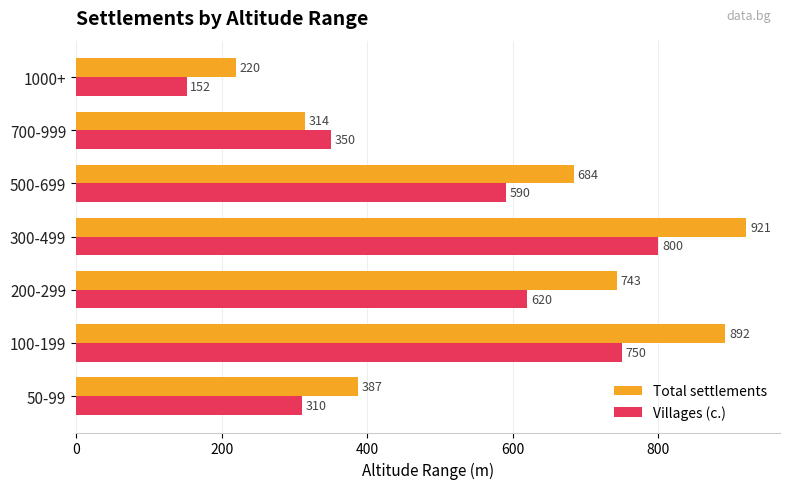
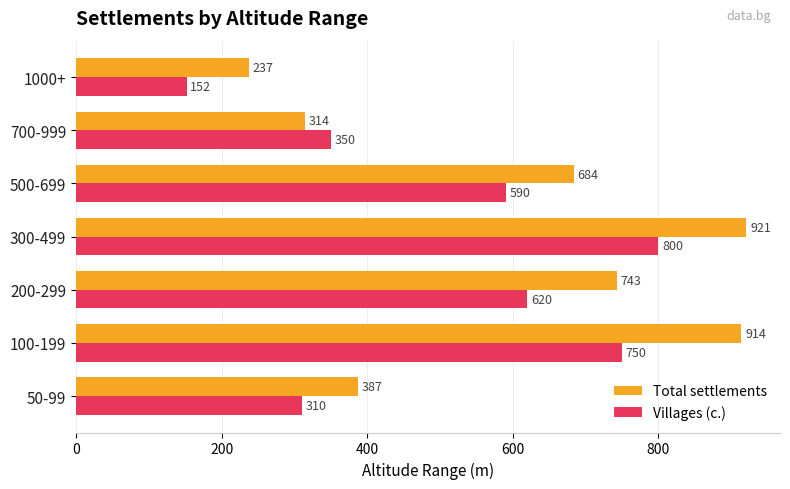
Total settlements, 1000+: 220 -> 237
Total settlements, 100-199: 892 -> 914
